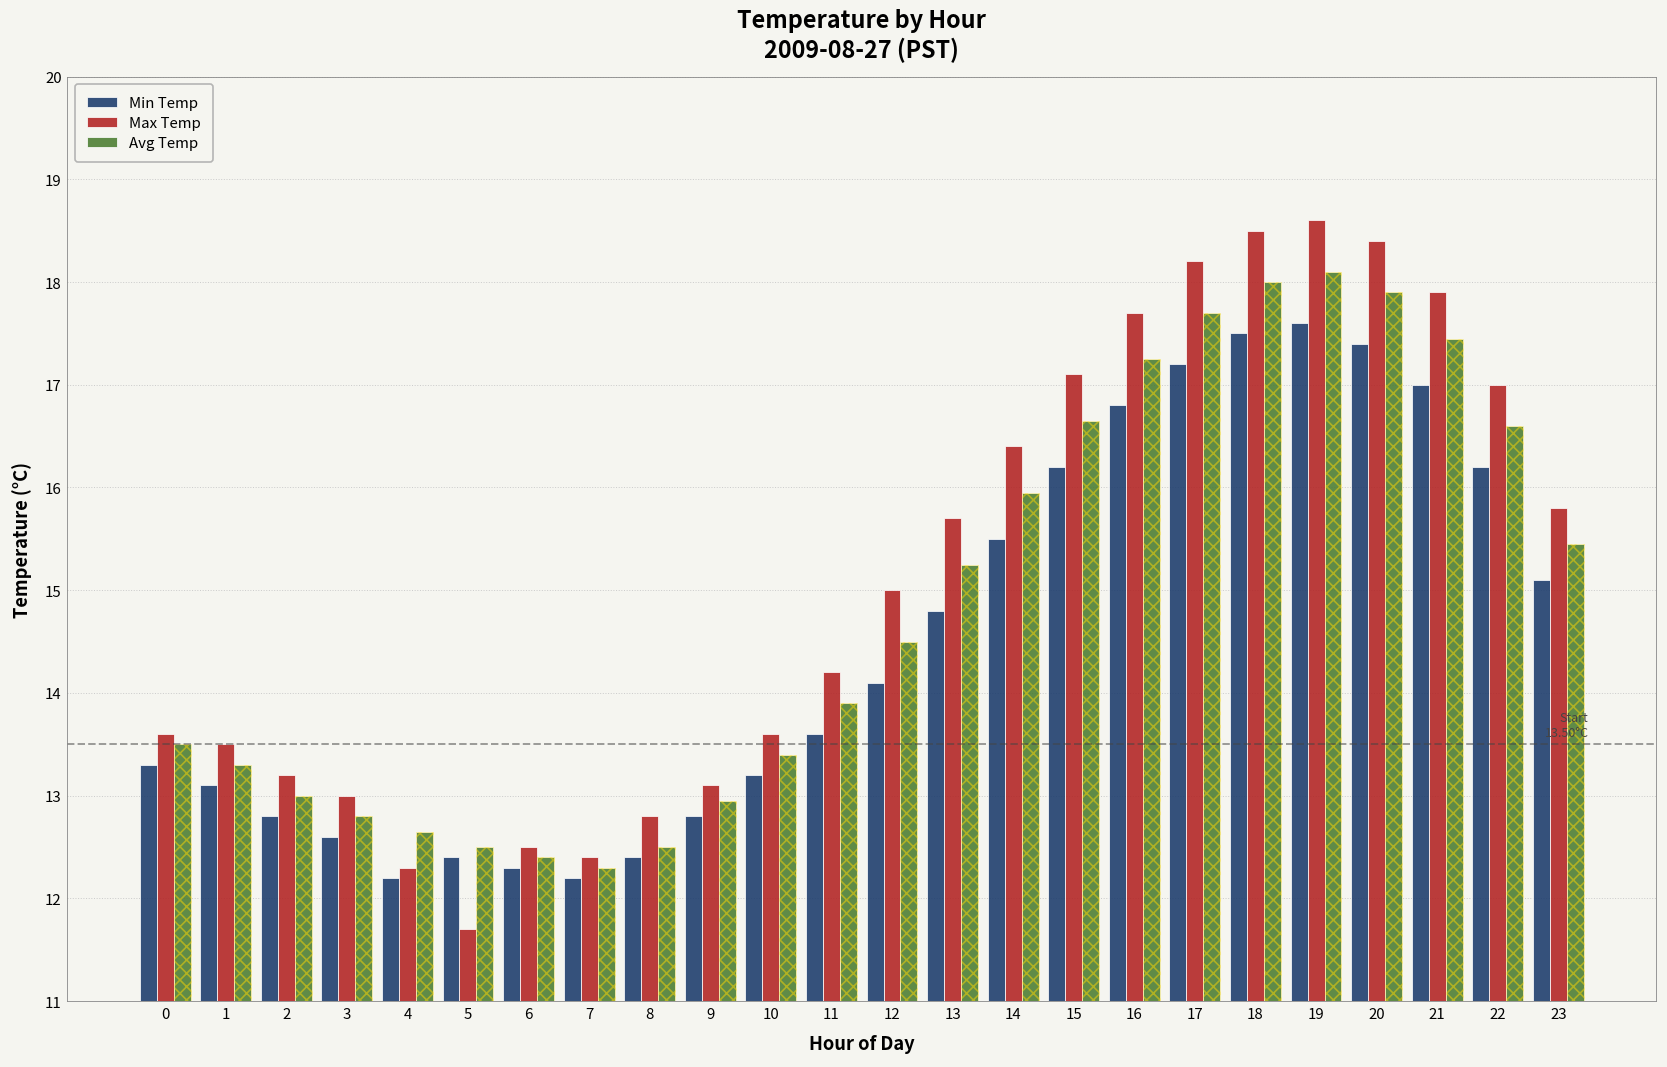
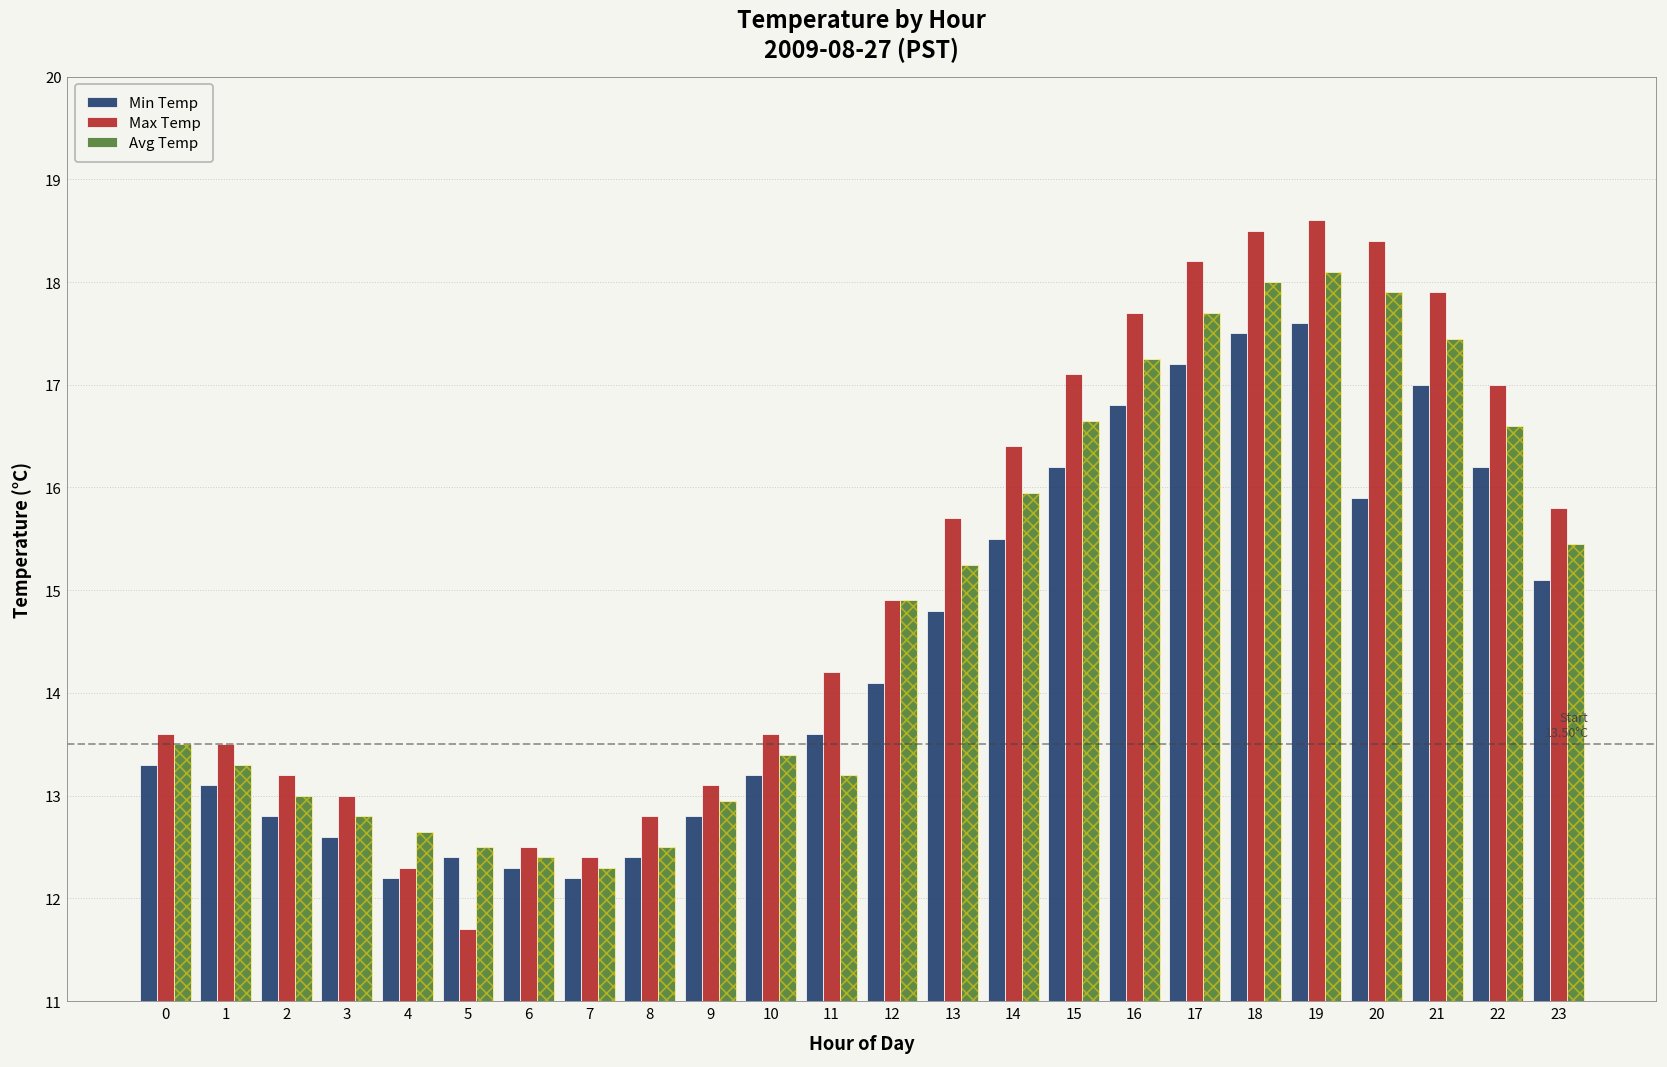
Avg Temp, 11: 13.9 -> 13.2
Max Temp, 12: 15.0 -> 14.9
Avg Temp, 12: 14.5 -> 14.9
Min Temp, 20: 17.4 -> 15.9
